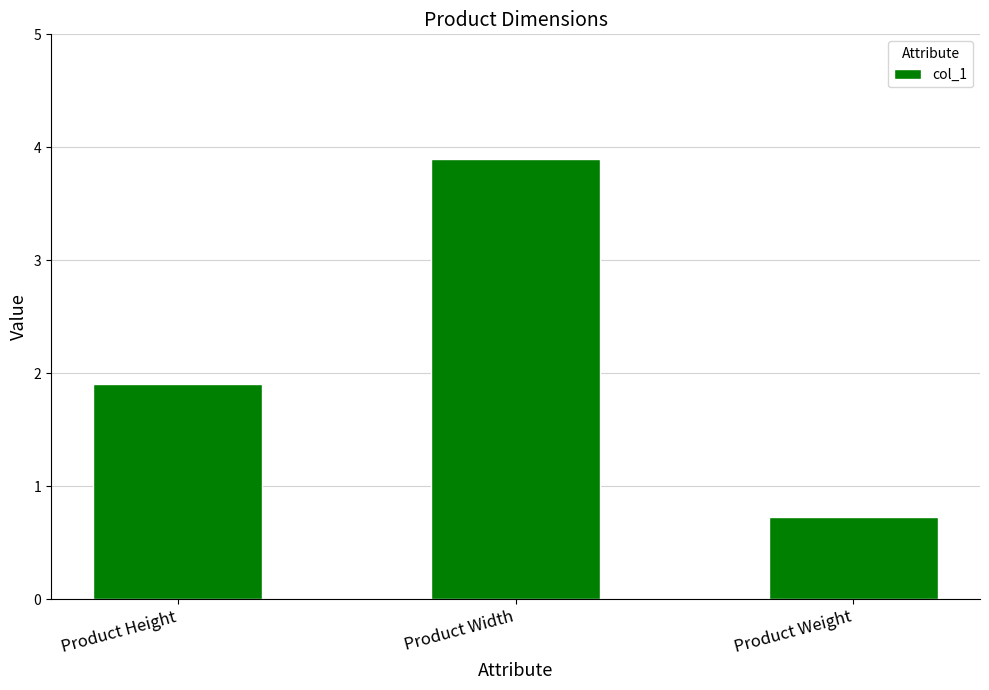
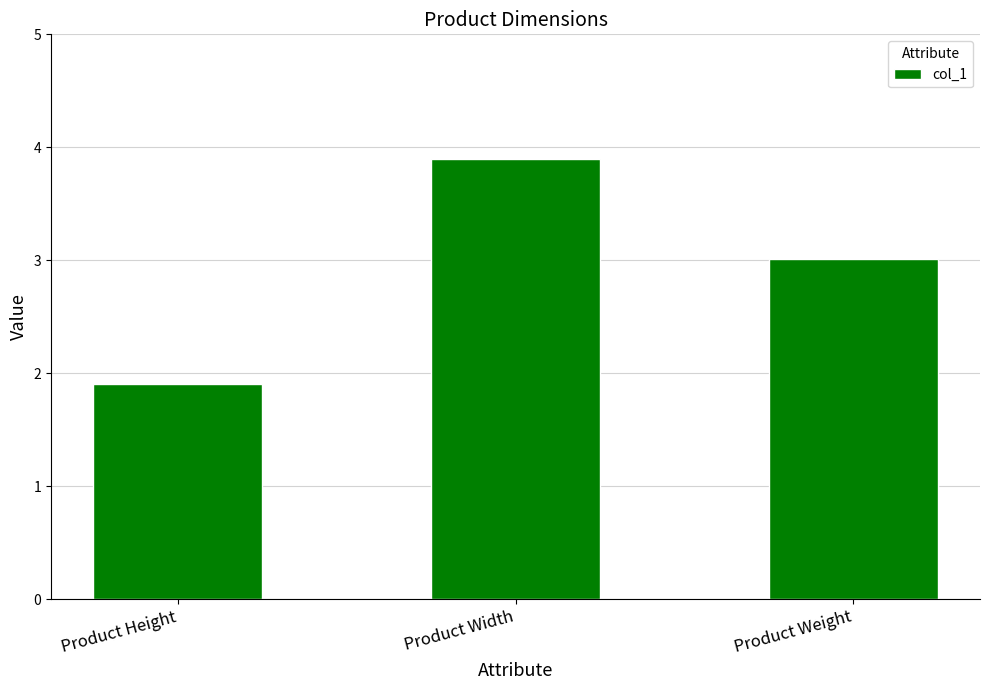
Product Weight: 0.73 -> 3.01
